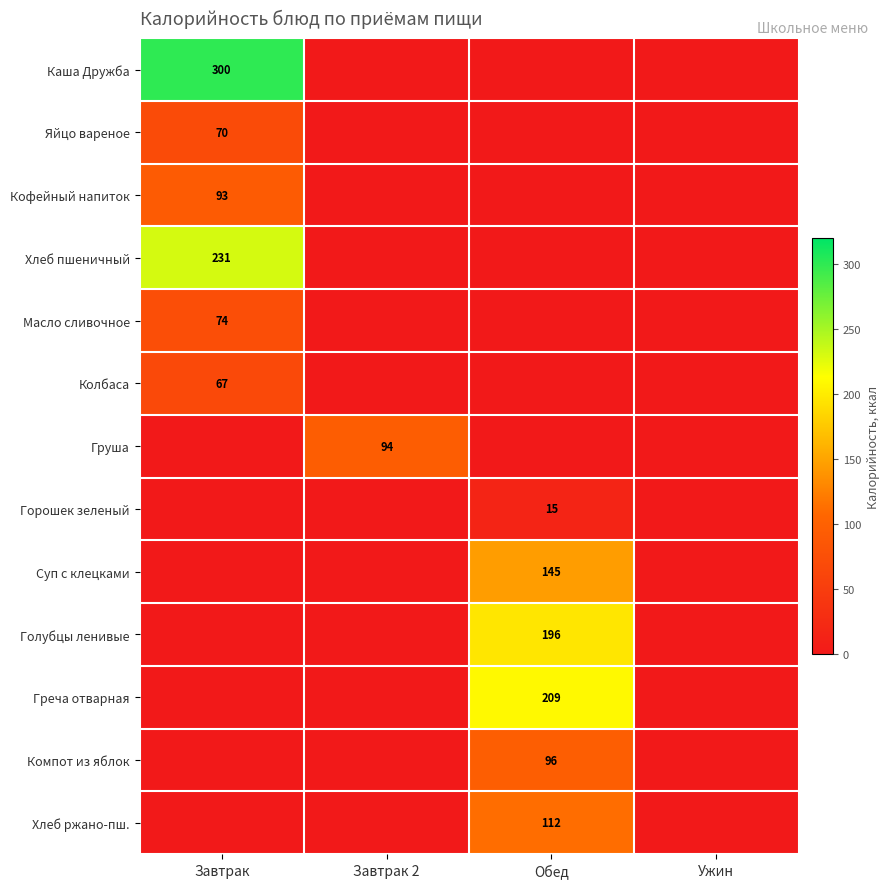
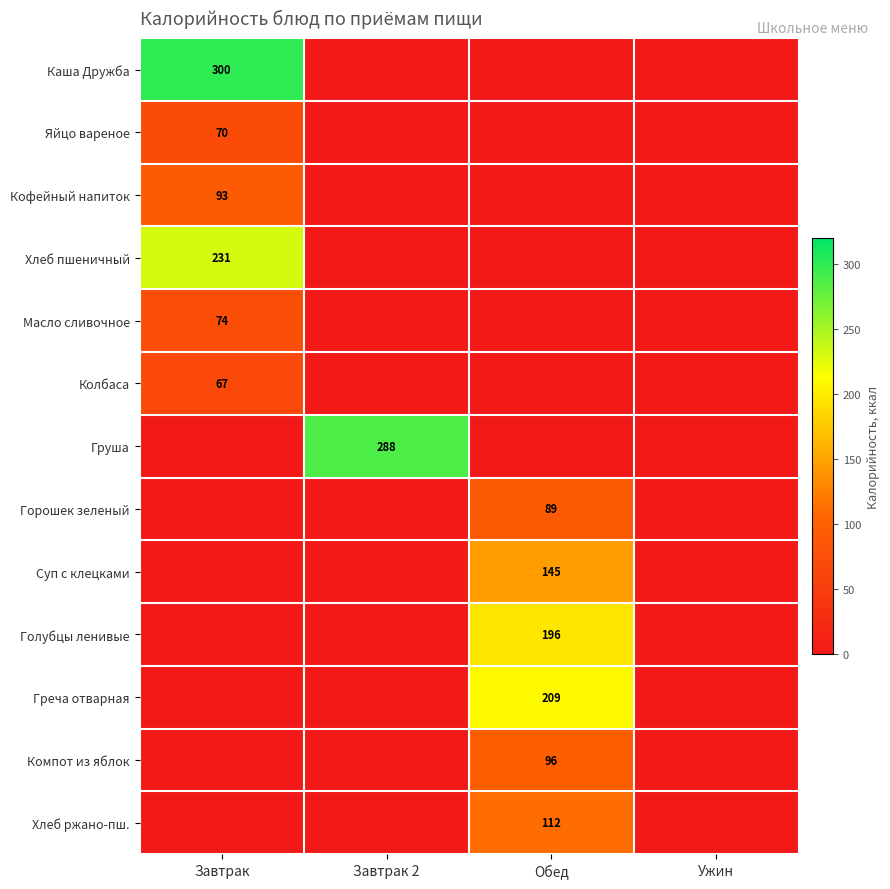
Груша, Завтрак 2: 94 -> 288
Горошек зеленый, Обед: 15 -> 89
